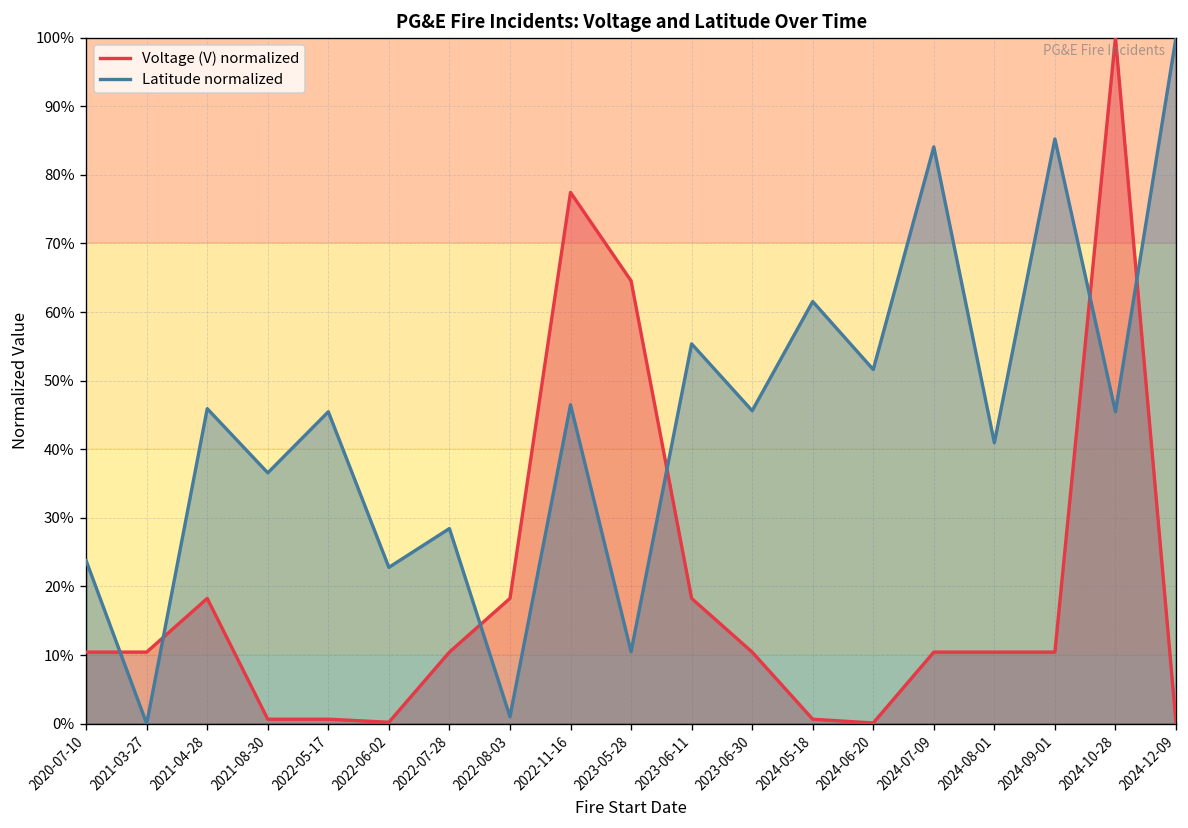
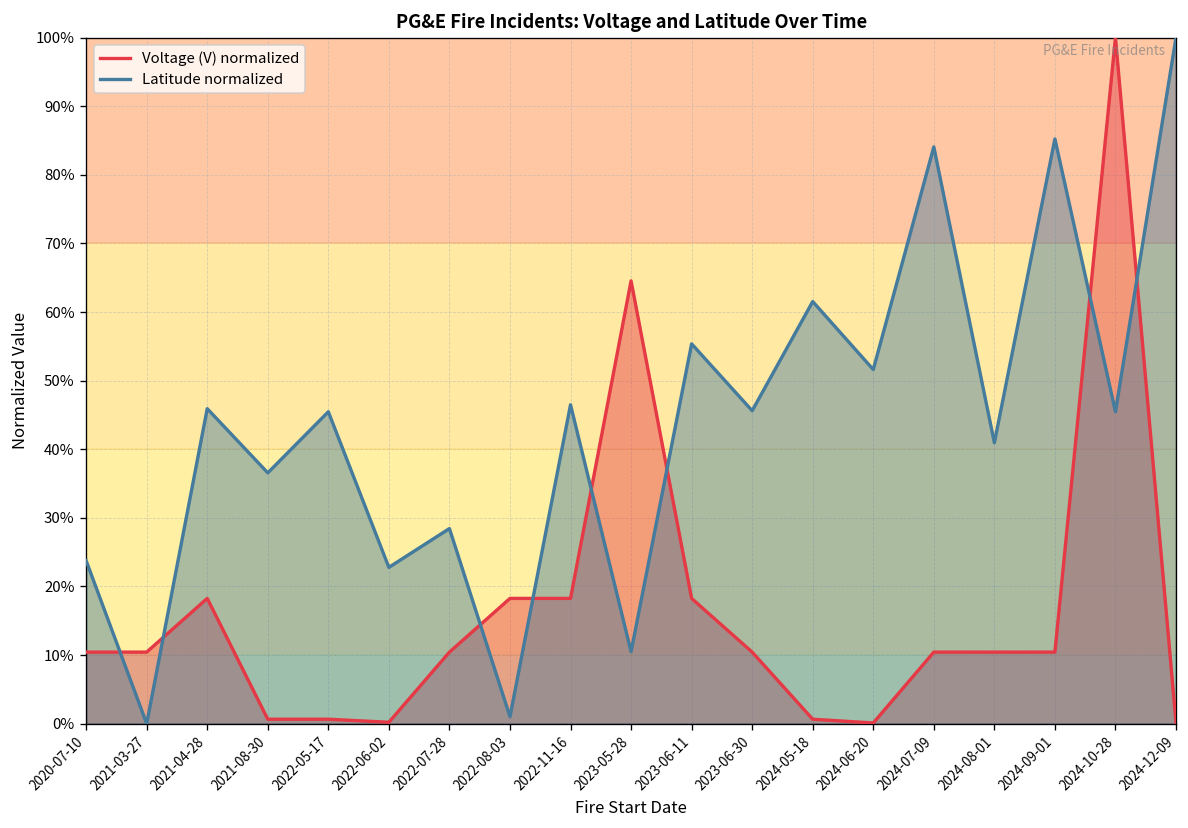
Voltage (V) normalized, 2022-11-16: 77% -> 18%
